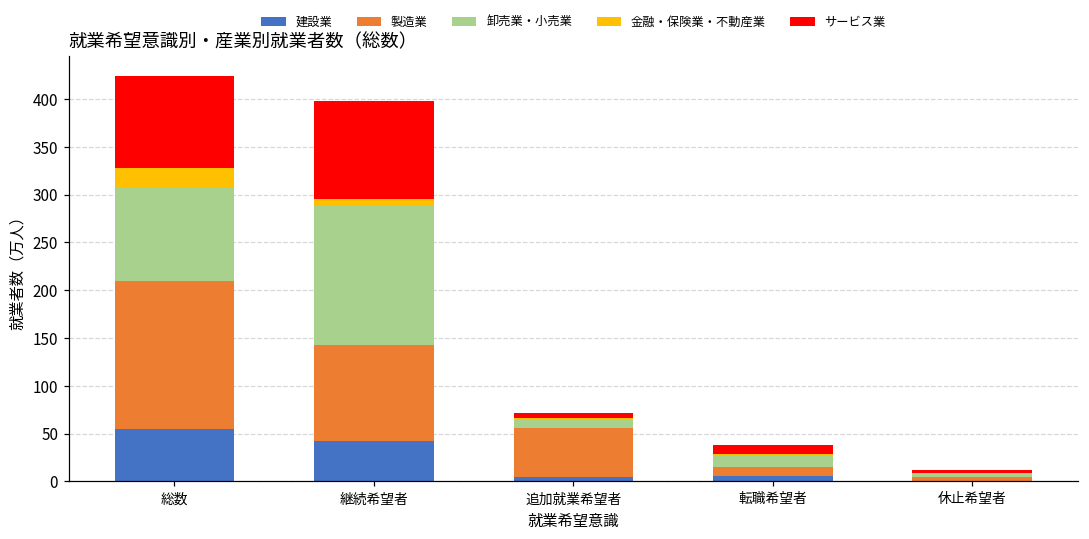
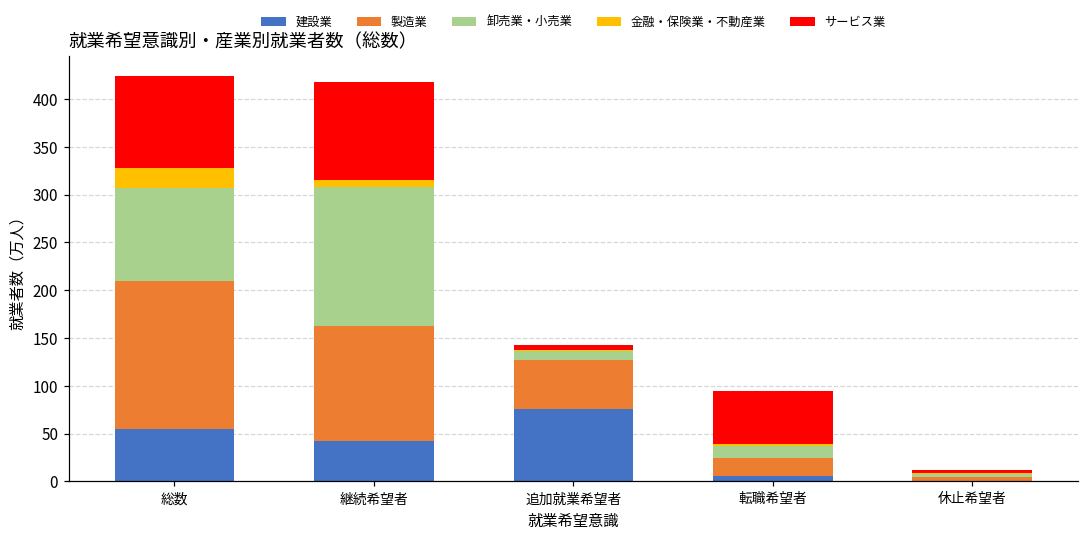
製造業, 継続希望者: 100 -> 120
建設業, 追加就業希望者: 10 -> 80
製造業, 転職希望者: 10 -> 20
サービス業, 転職希望者: 10 -> 60
